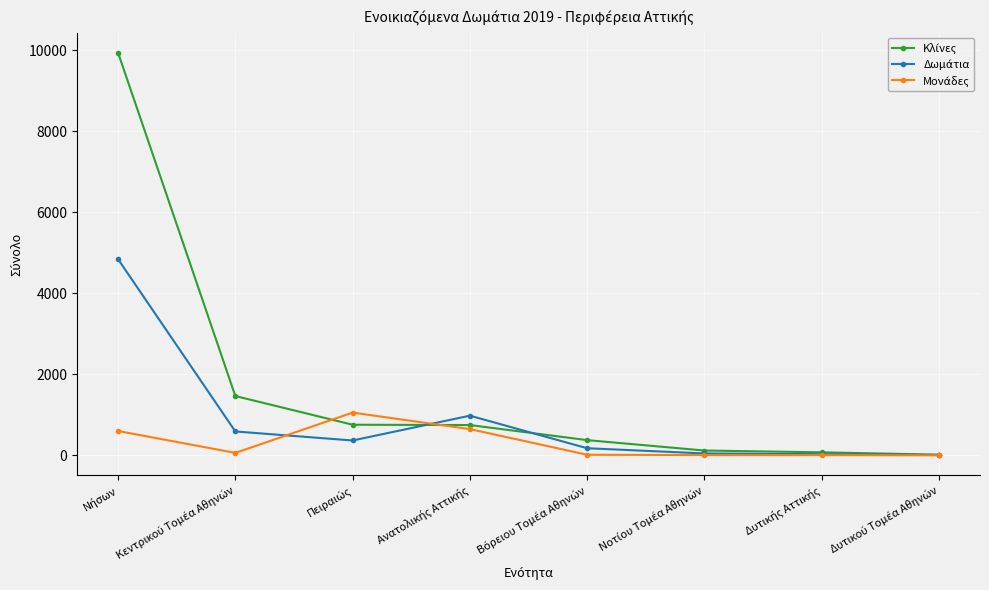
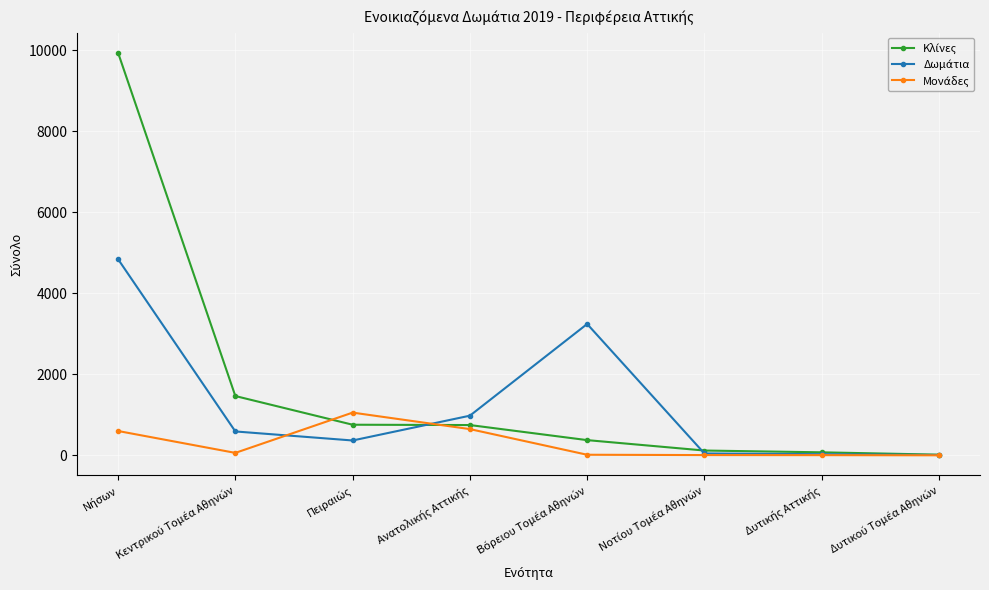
Δωμάτια, Βόρειου Τομέα Αθηνών: 200 -> 3200
